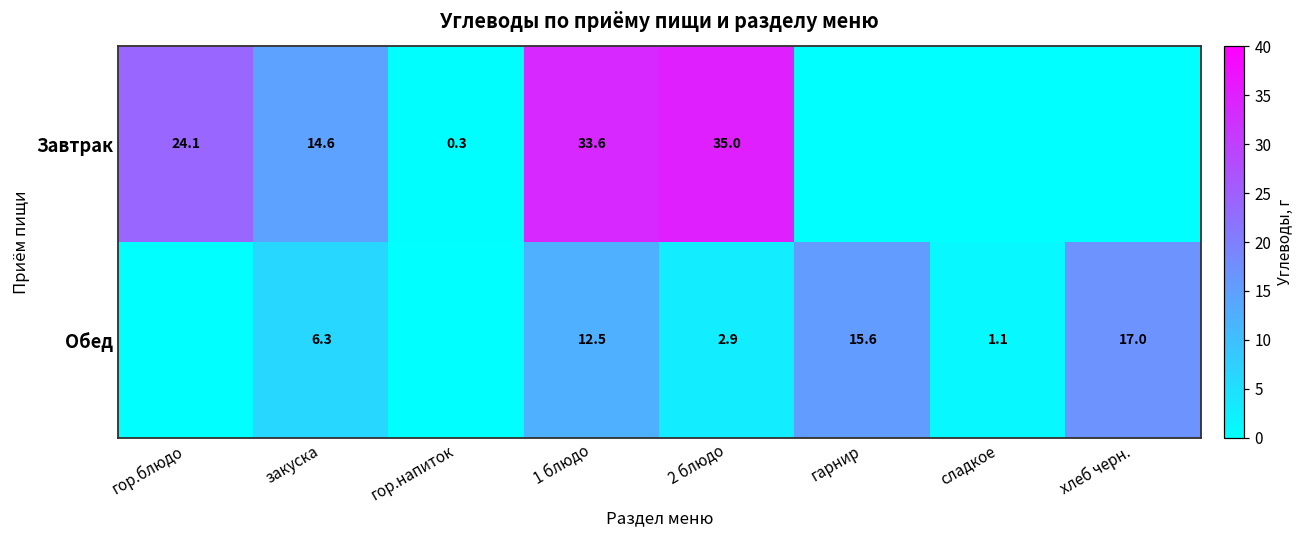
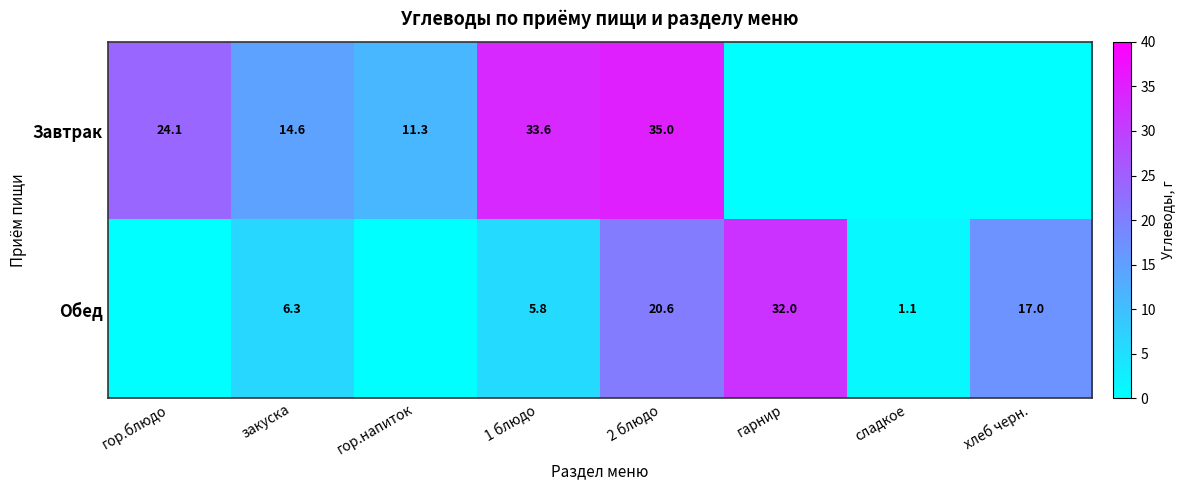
Завтрак, гор.напиток: 0.3 -> 11.3
Обед, 1 блюдо: 12.5 -> 5.8
Обед, 2 блюдо: 2.9 -> 20.6
Обед, гарнир: 15.6 -> 32.0
